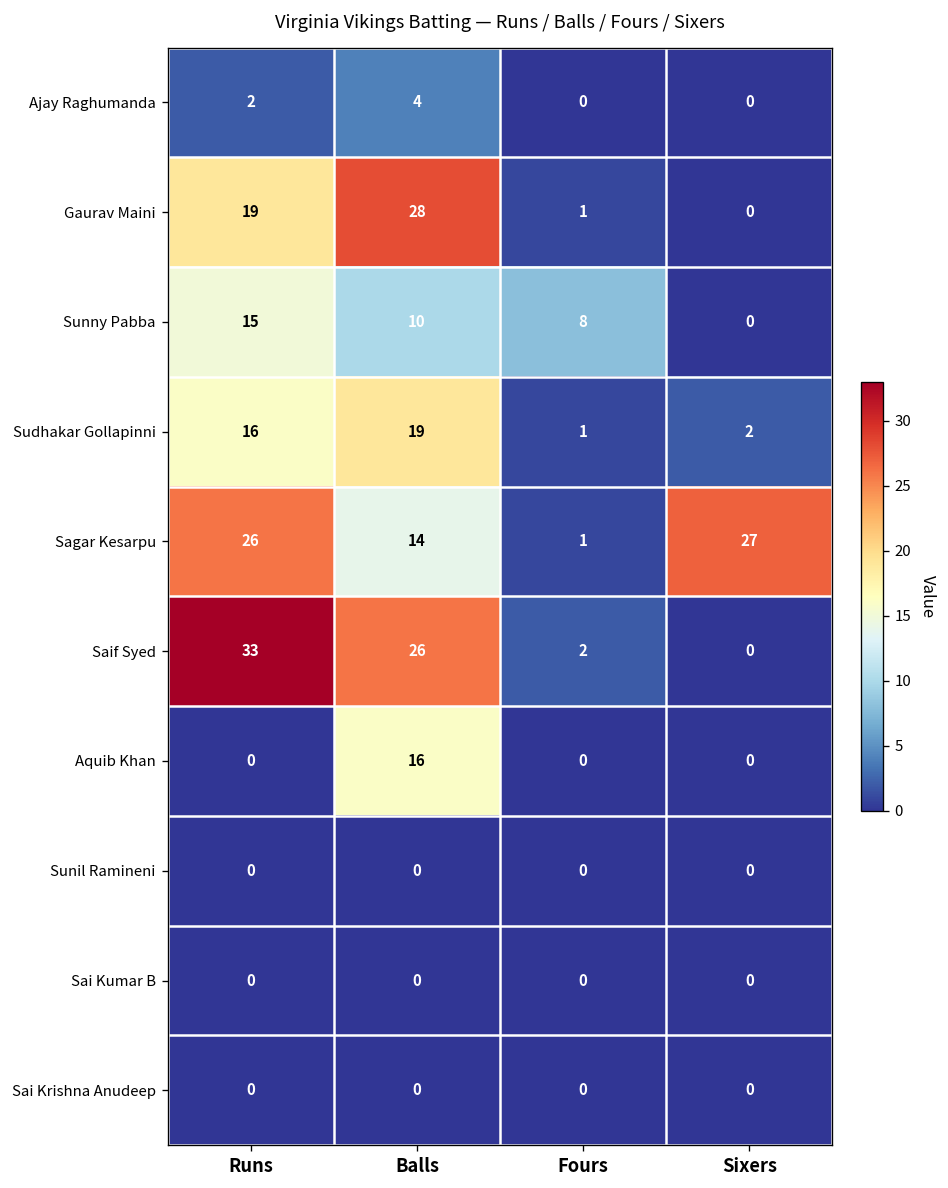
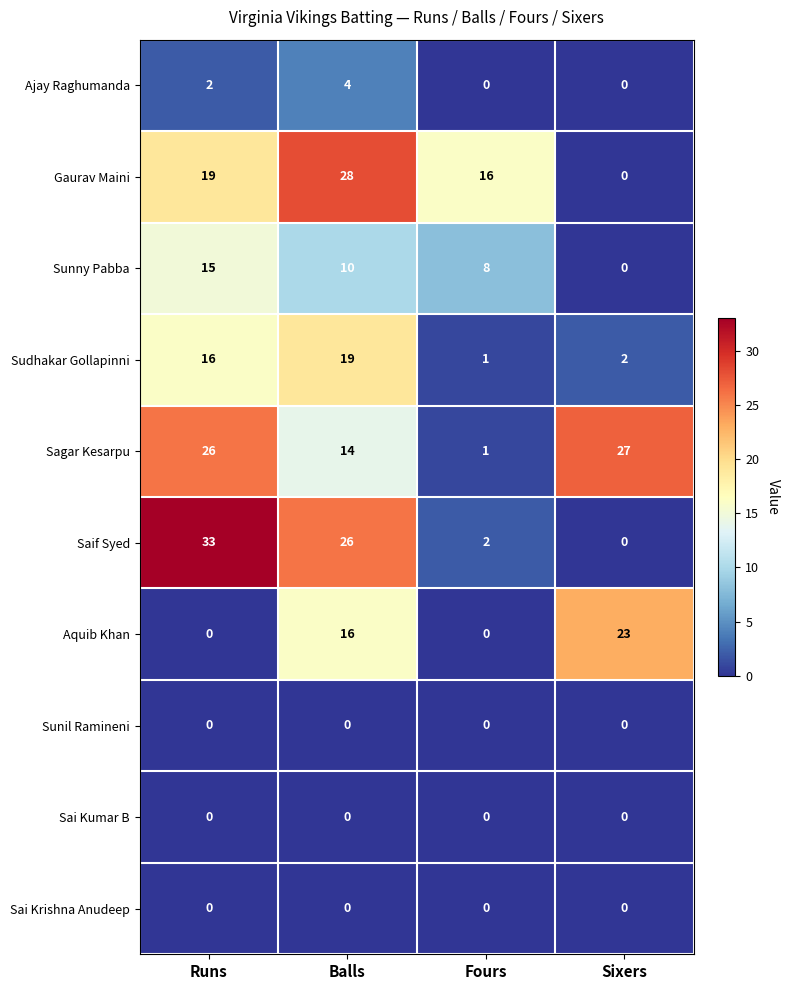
Gaurav Maini, Fours: 1 -> 16
Aquib Khan, Sixers: 0 -> 23
